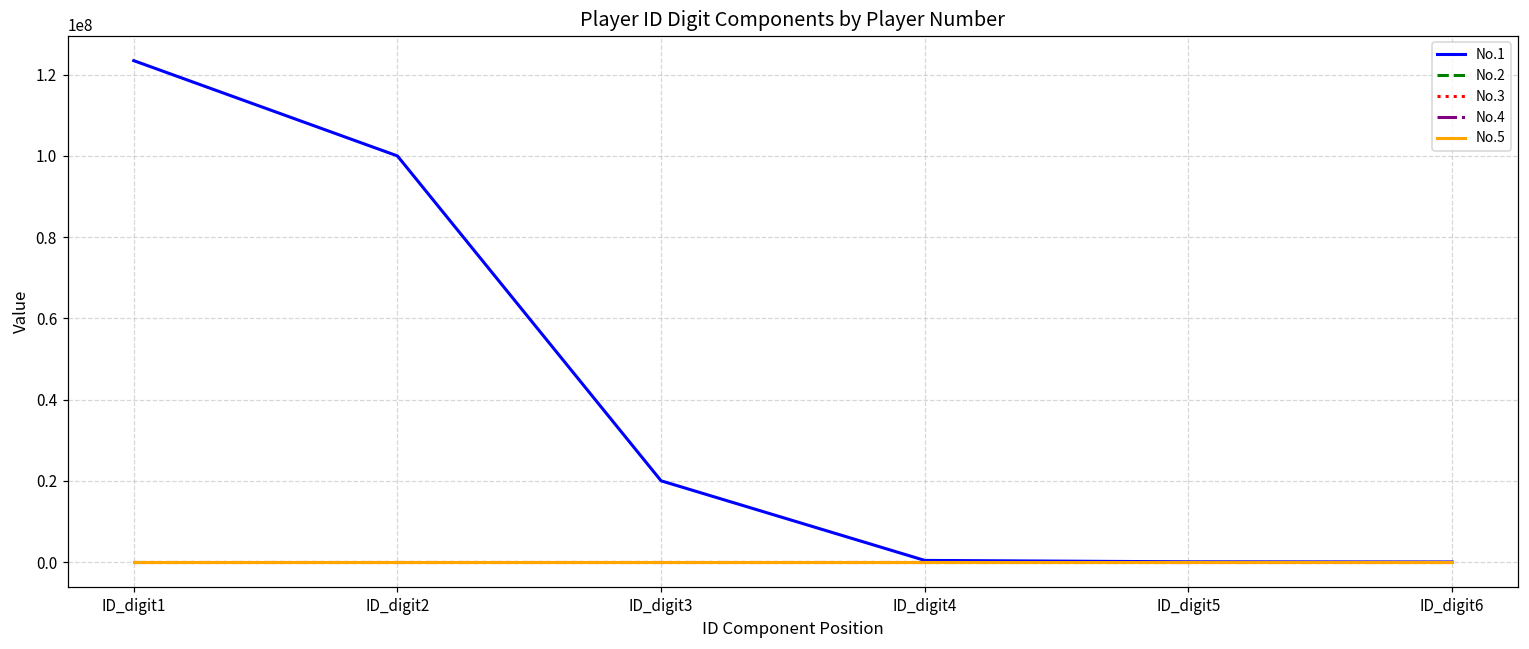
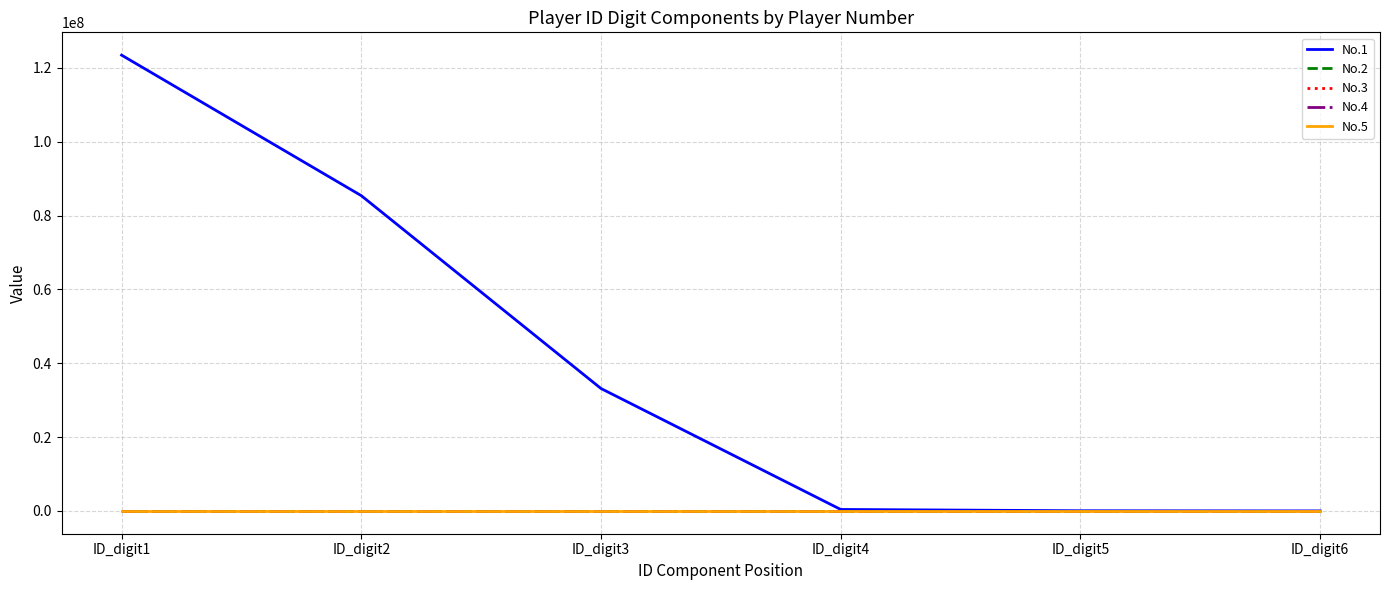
No.1, ID_digit2: 100000000 -> 85000000
No.1, ID_digit3: 20000000 -> 33000000
